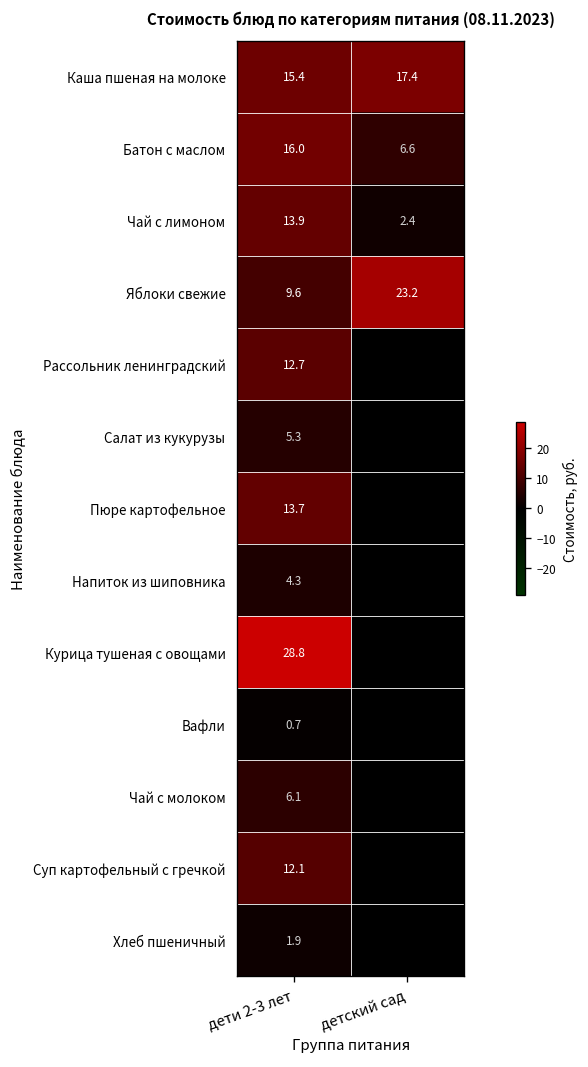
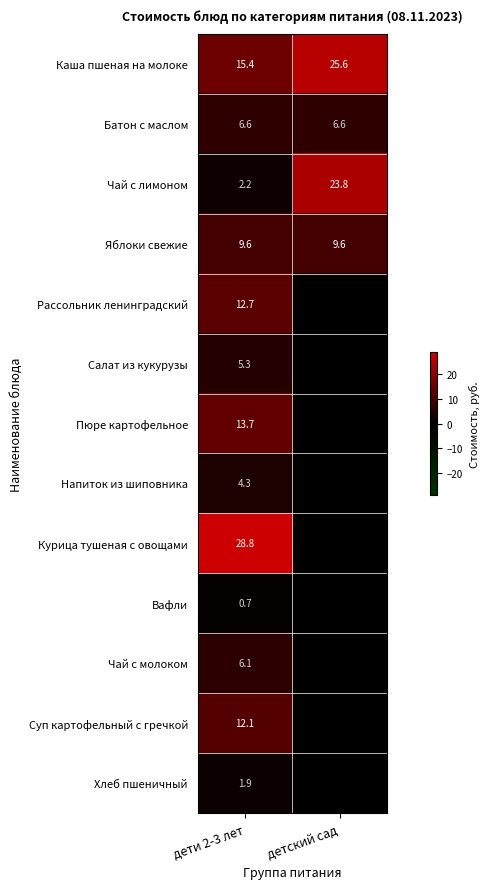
Каша пшеная на молоке, детский сад: 17.4 -> 25.6
Батон с маслом, дети 2-3 лет: 16.0 -> 6.6
Чай с лимоном, дети 2-3 лет: 13.9 -> 2.2
Чай с лимоном, детский сад: 2.4 -> 23.8
Яблоки свежие, детский сад: 23.2 -> 9.6
